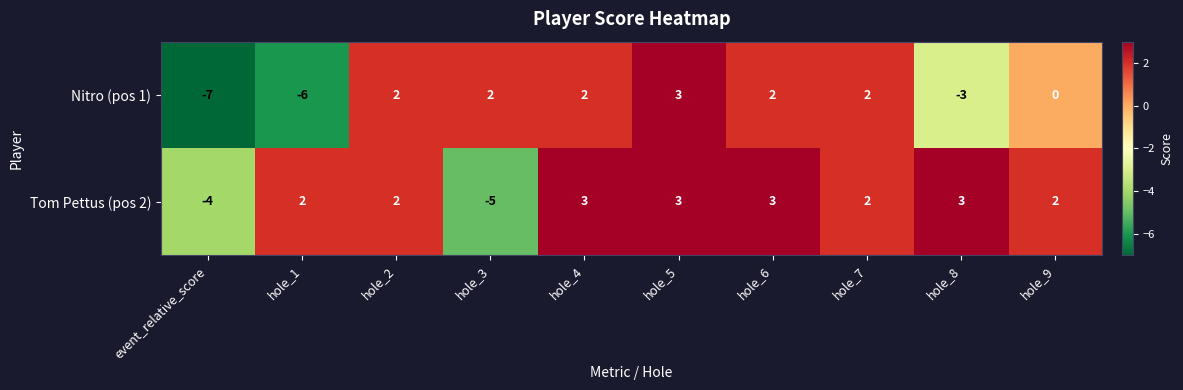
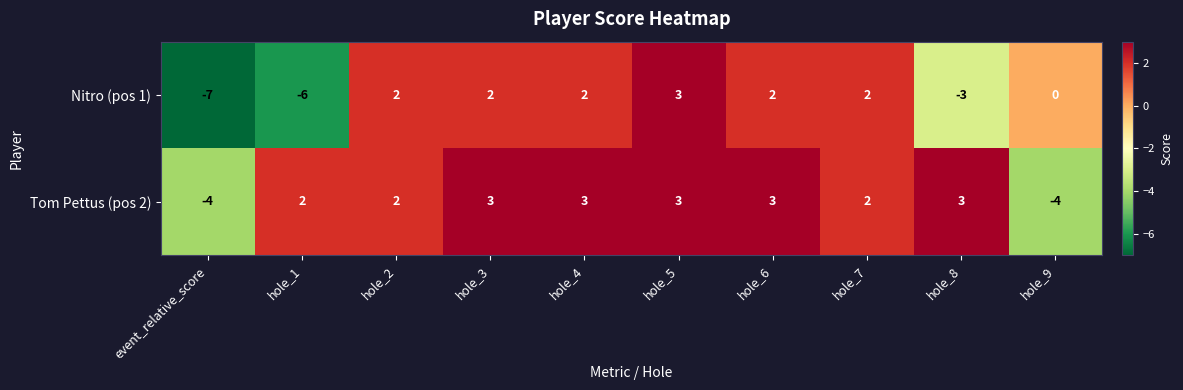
Tom Pettus (pos 2), hole_3: -5 -> 3
Tom Pettus (pos 2), hole_9: 2 -> -4
